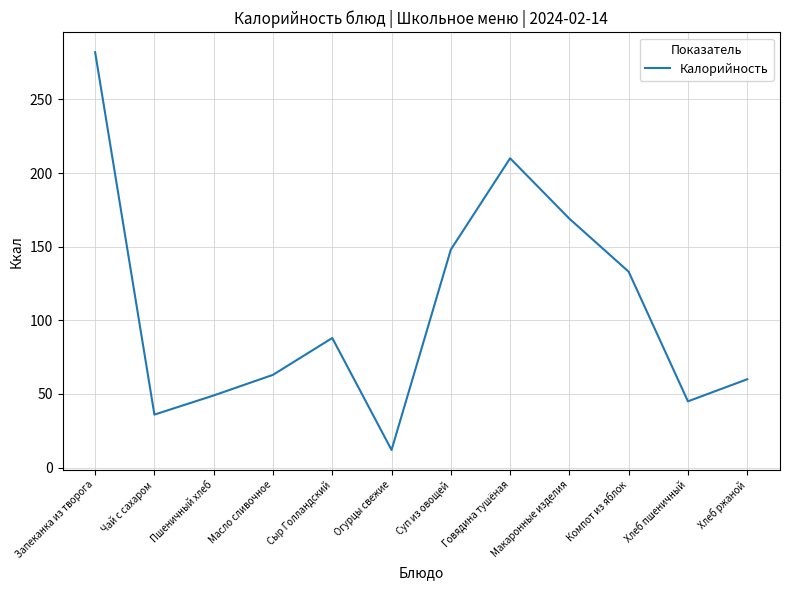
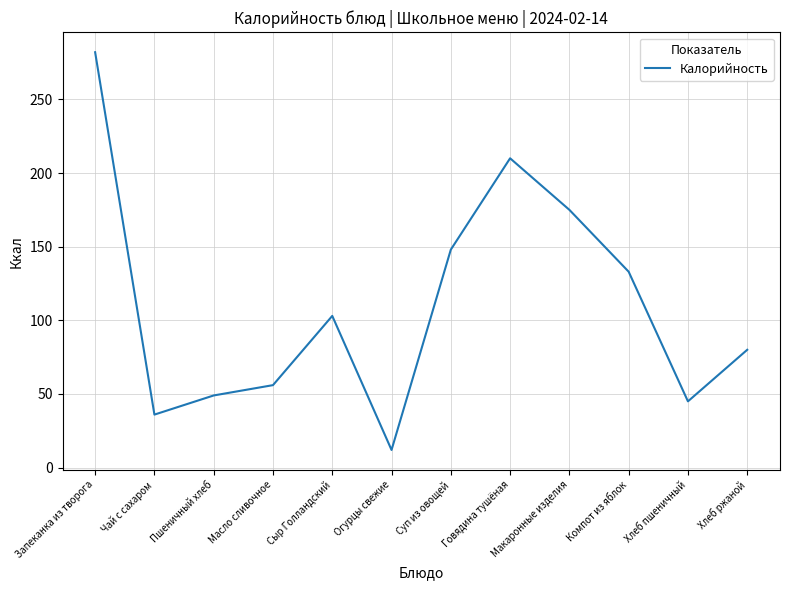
Масло сливочное: 63 -> 56
Сыр Голландский: 88 -> 103
Макаронные изделия: 169 -> 175
Хлеб ржаной: 60 -> 80
